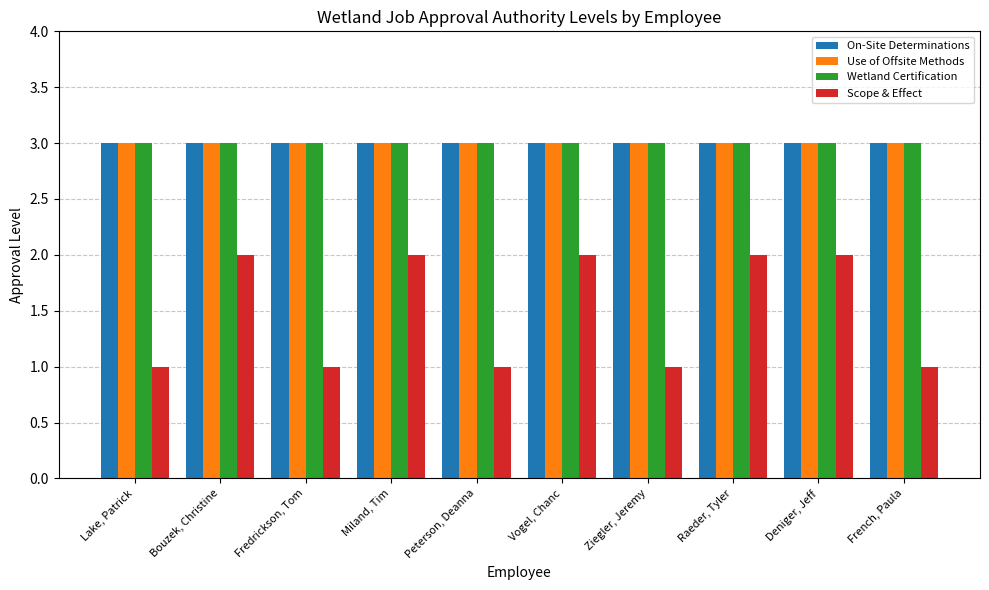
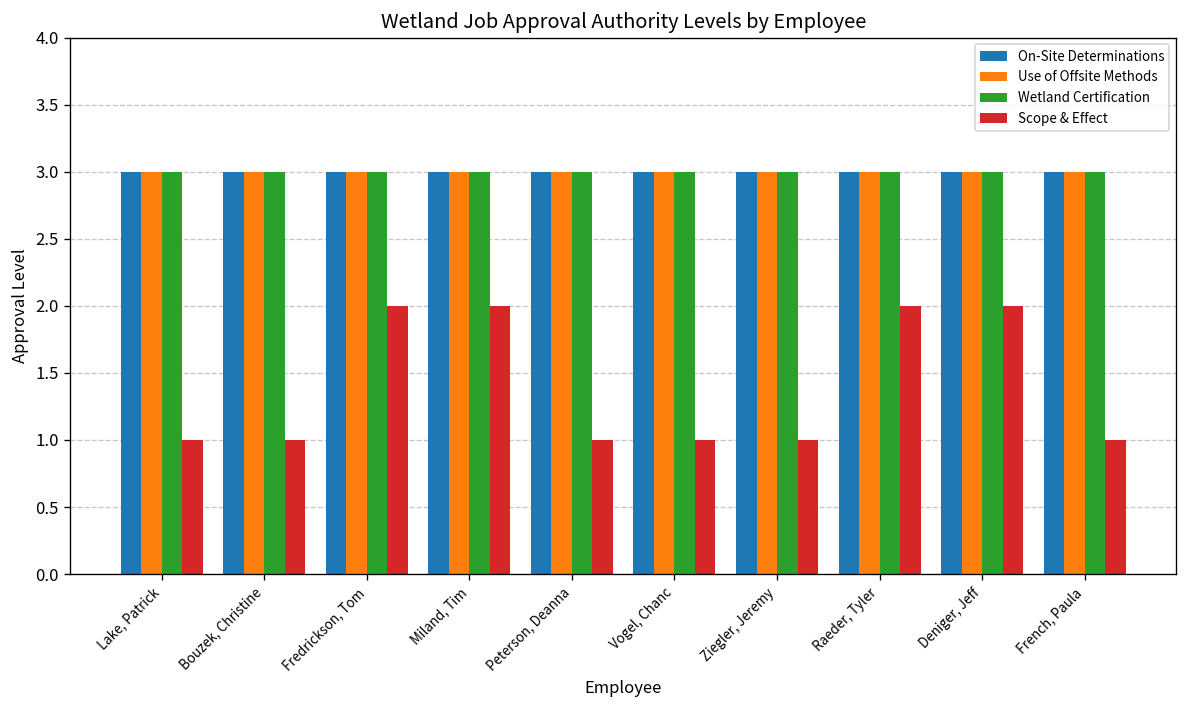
Scope & Effect, Bouzek, Christine: 2 -> 1
Scope & Effect, Fredrickson, Tom: 1 -> 2
Scope & Effect, Vogel, Chanc: 2 -> 1
